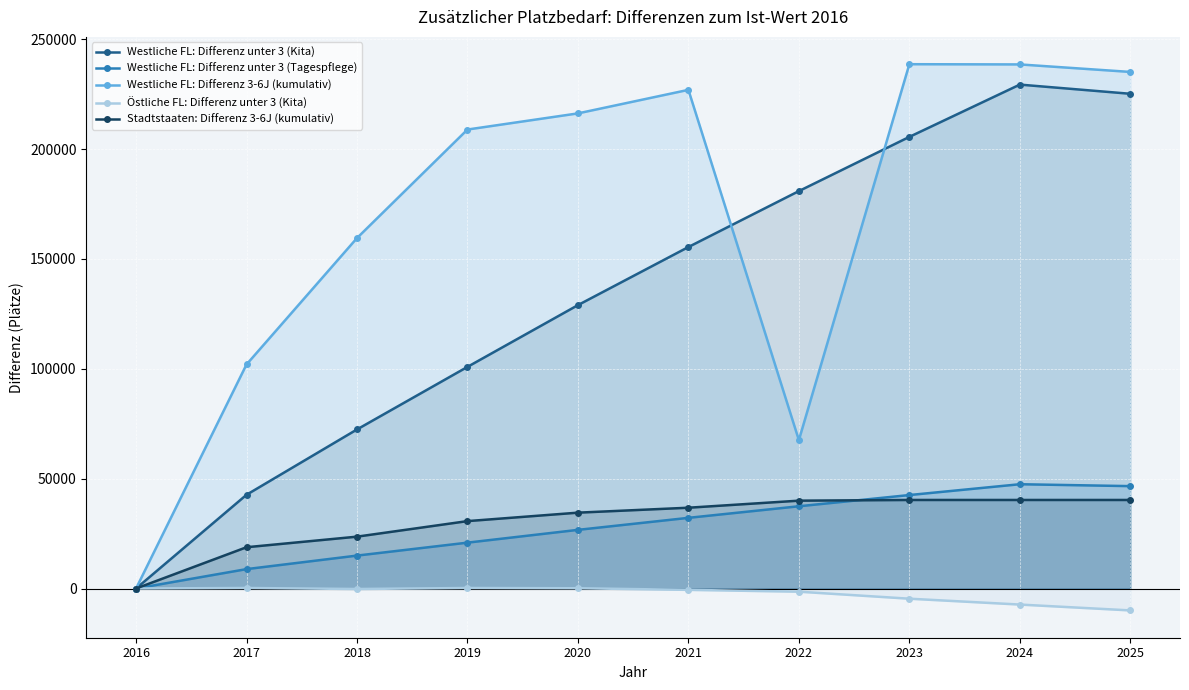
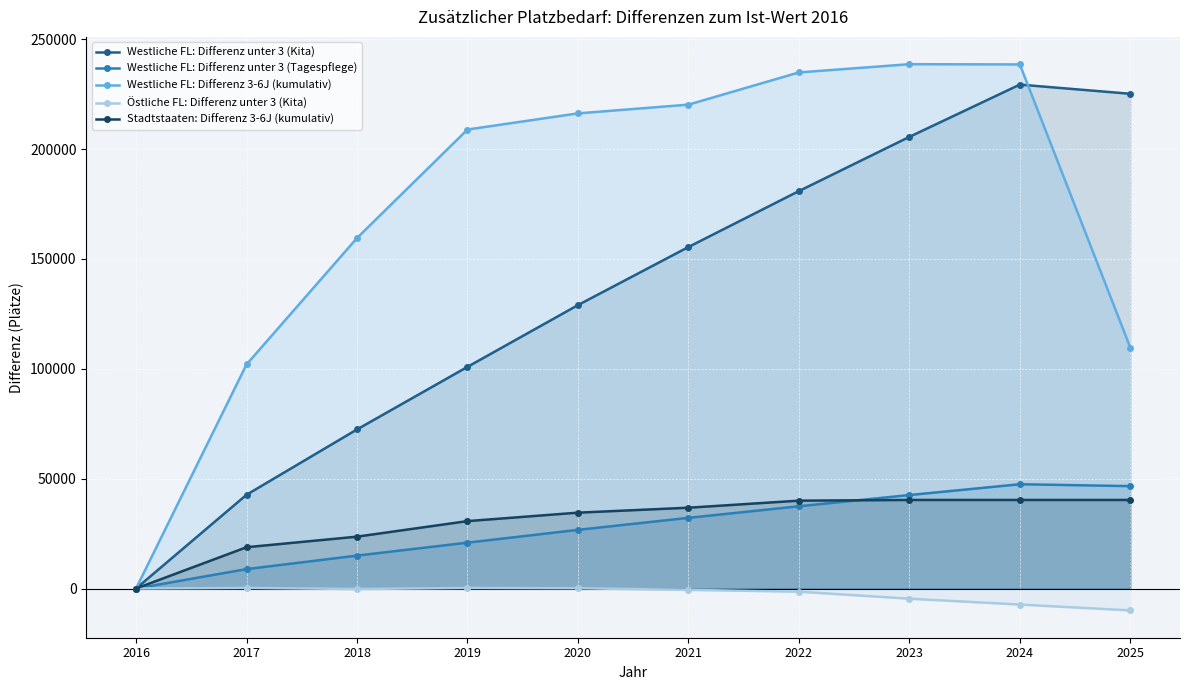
Westliche FL: Differenz 3-6J (kumulativ), 2021: 227000 -> 220000
Westliche FL: Differenz 3-6J (kumulativ), 2022: 68000 -> 235000
Westliche FL: Differenz 3-6J (kumulativ), 2025: 235000 -> 110000
